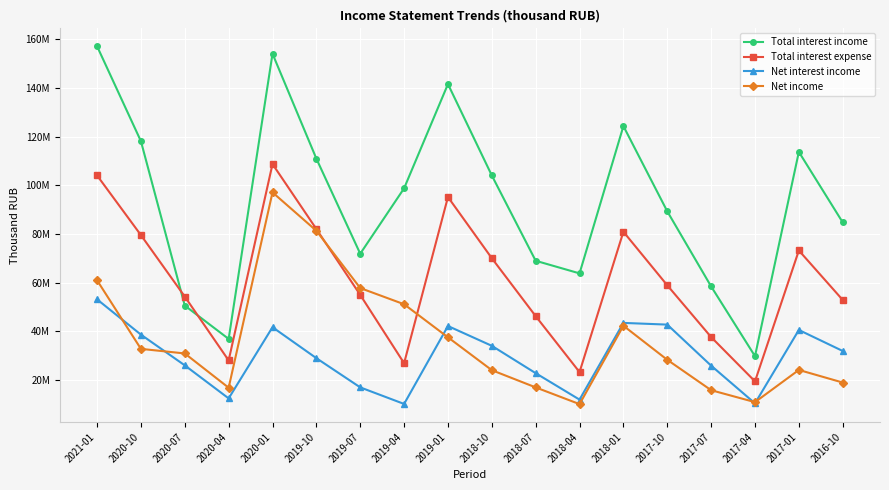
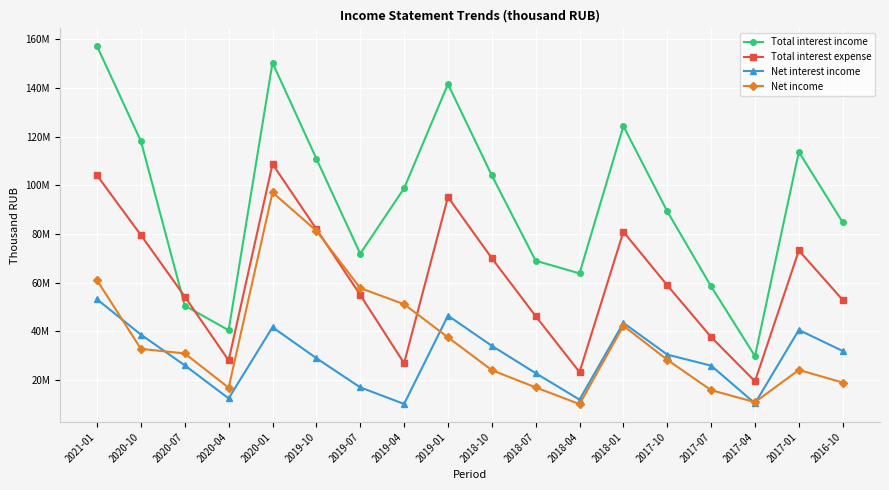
Total interest income, 2020-04: 37000000 -> 40000000
Total interest income, 2020-01: 154000000 -> 150000000
Net interest income, 2019-01: 42000000 -> 46000000
Net interest income, 2017-10: 43000000 -> 30000000
